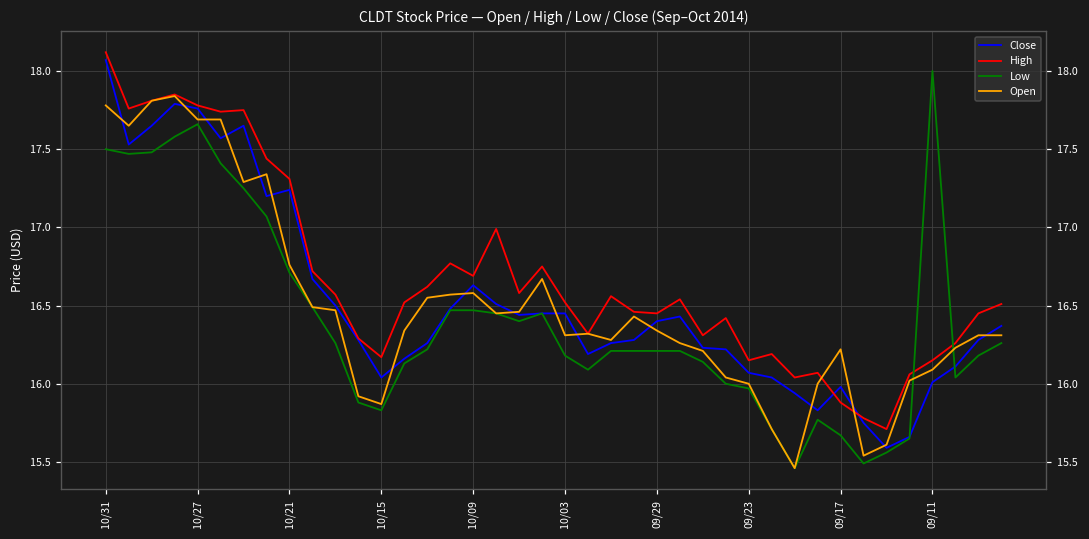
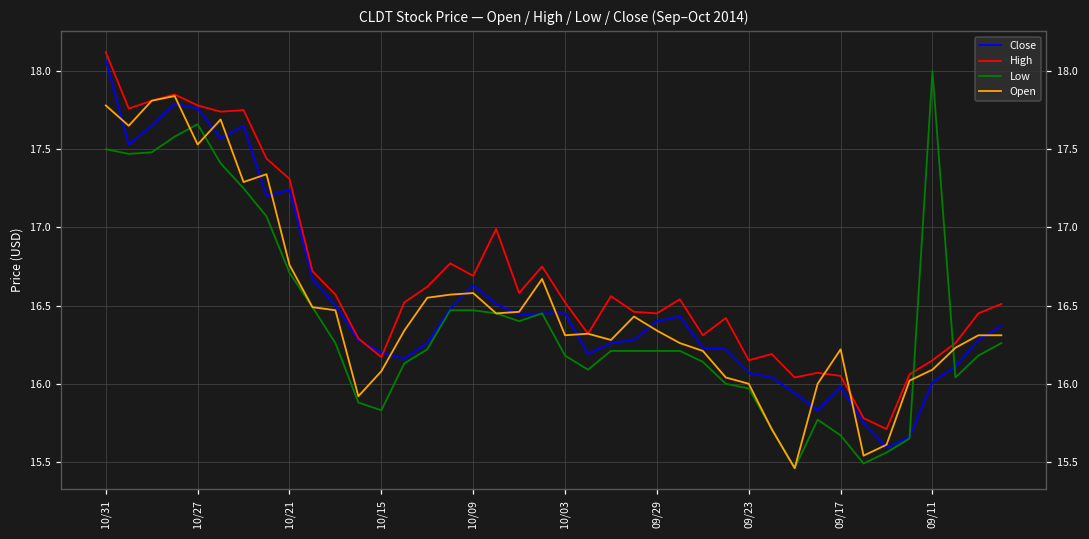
Open, 10/27: 17.69 -> 17.53
Close, 10/15: 16.04 -> 16.20
Open, 10/15: 15.87 -> 16.08
High, 09/17: 15.88 -> 16.05
